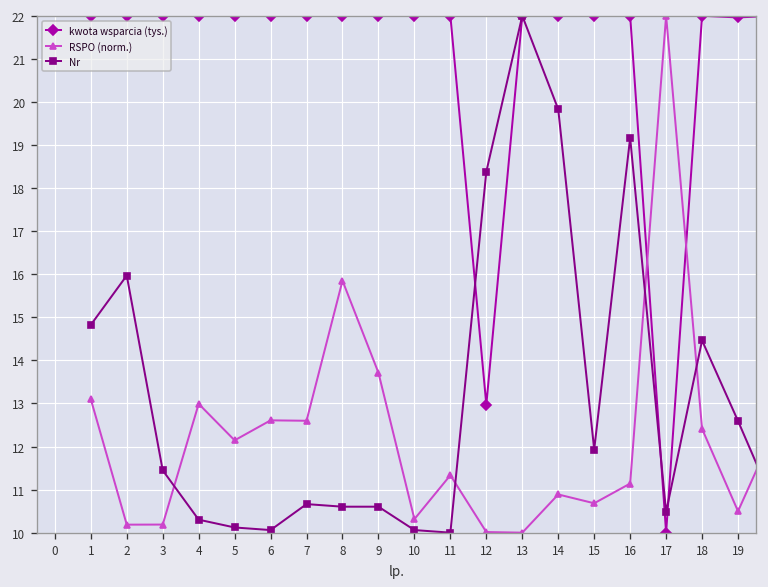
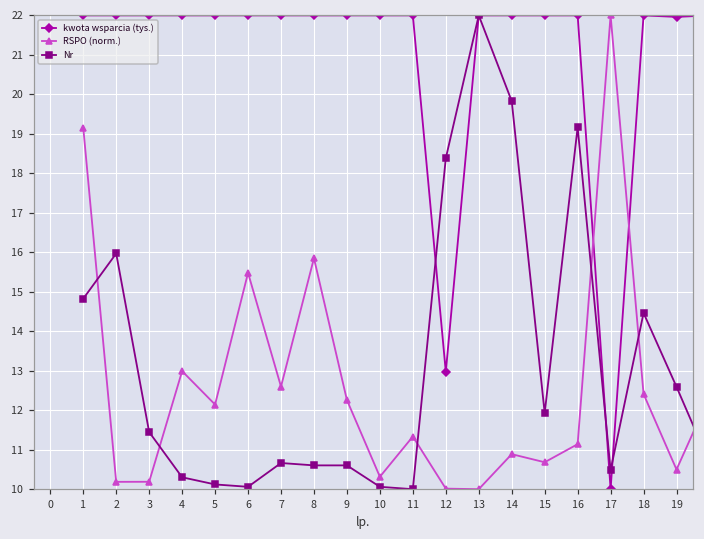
RSPO (norm.), 1: 13.1 -> 19.2
RSPO (norm.), 6: 12.6 -> 15.5
RSPO (norm.), 9: 13.7 -> 12.3
